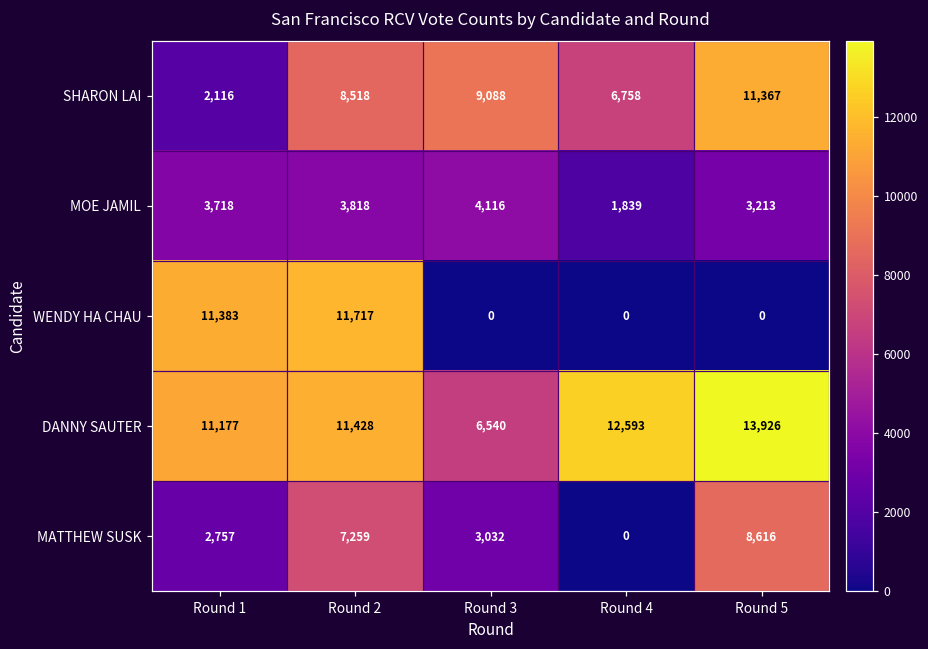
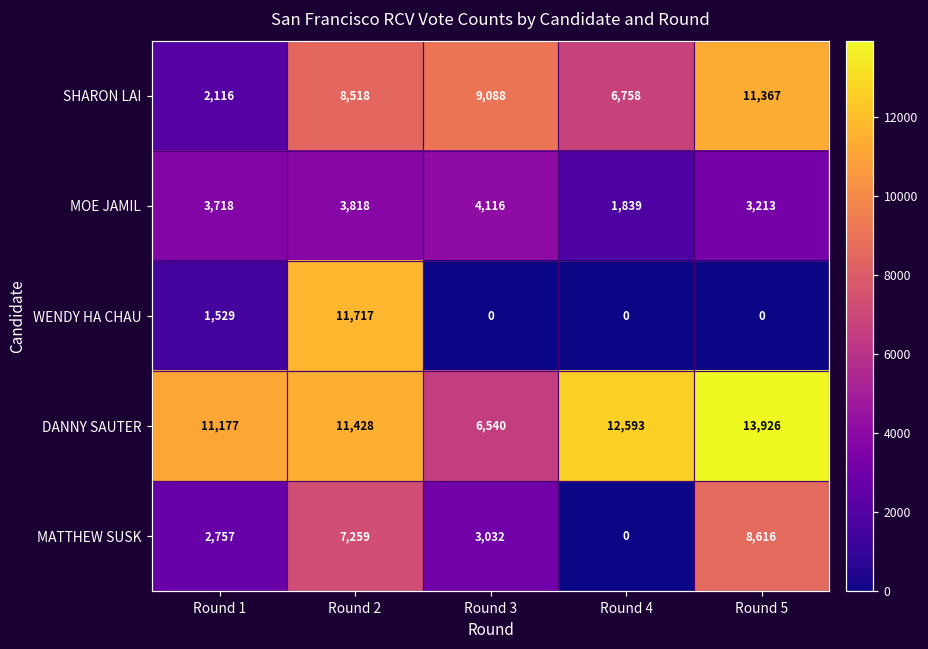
WENDY HA CHAU, Round 1: 11,383 -> 1,529
